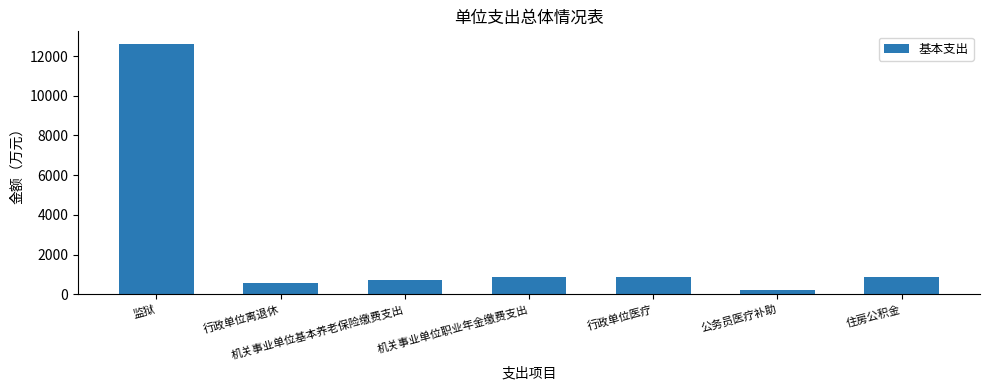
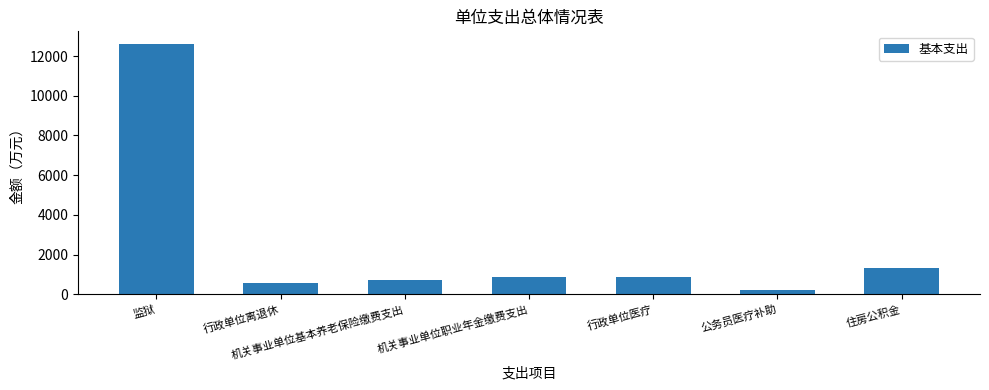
住房公积金: 900 -> 1300
